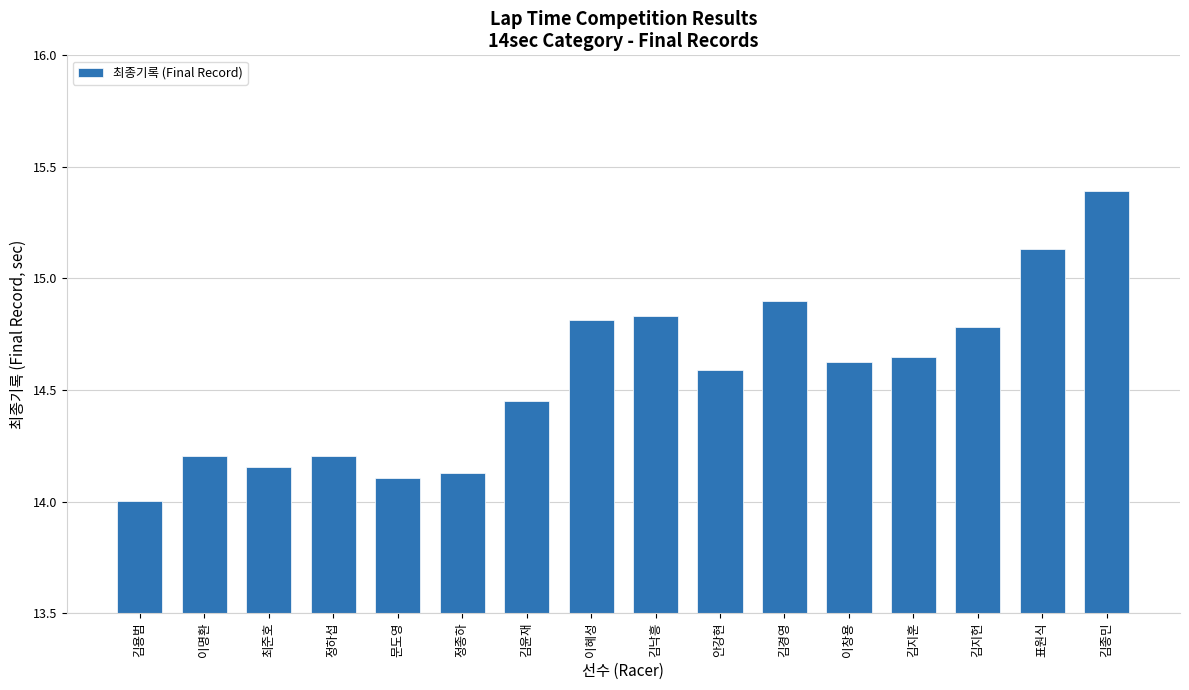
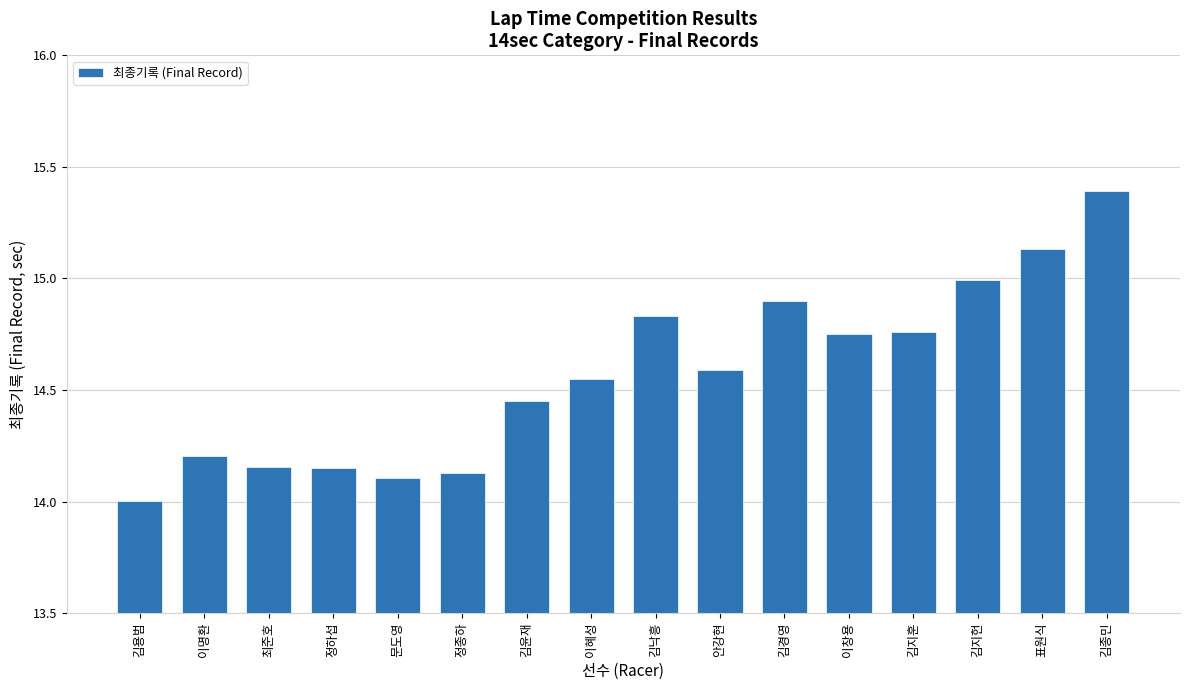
정하섭: 14.20 -> 14.15
이혜성: 14.81 -> 14.55
이창용: 14.63 -> 14.75
김지훈: 14.65 -> 14.76
김지헌: 14.78 -> 14.99
